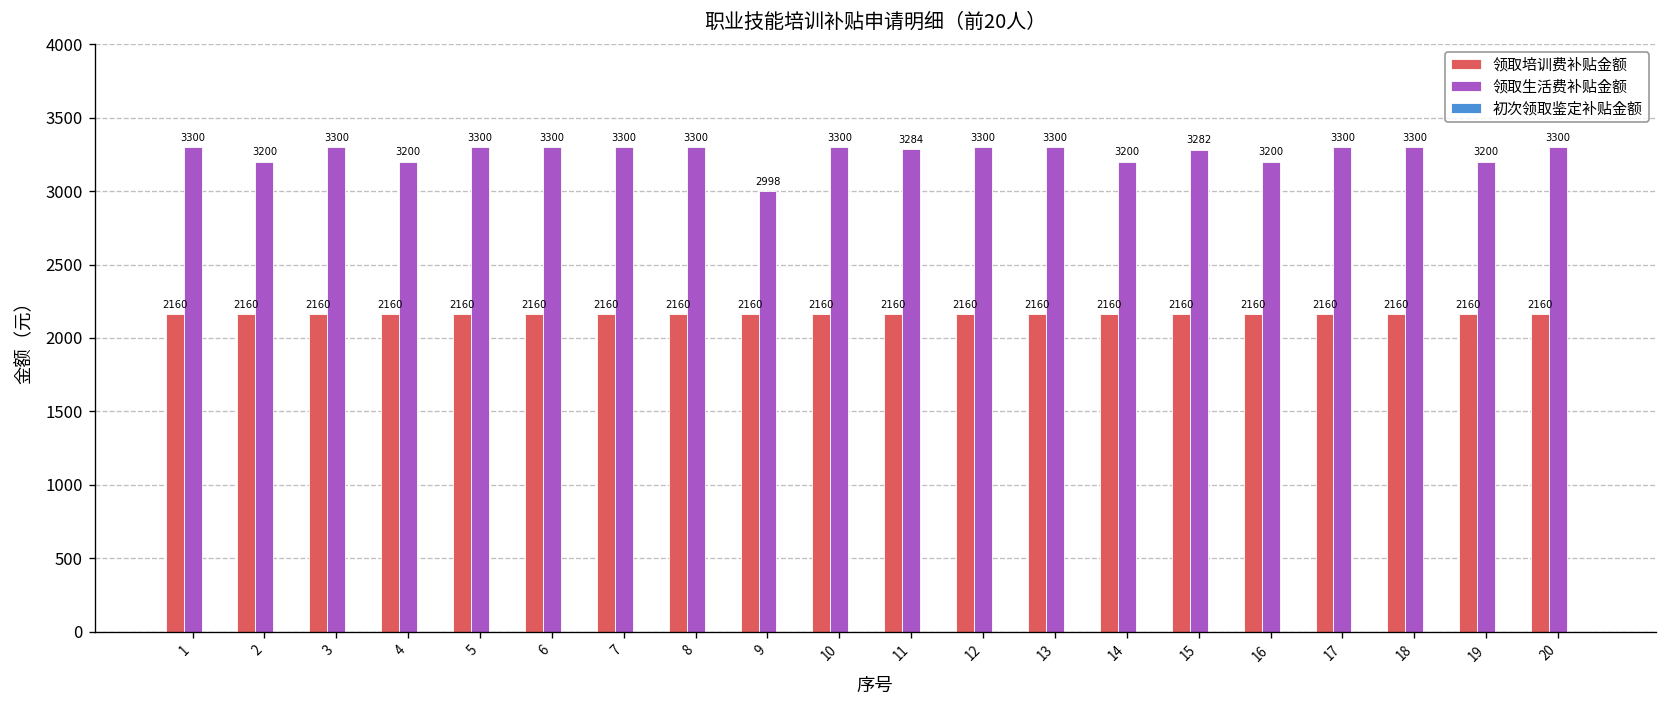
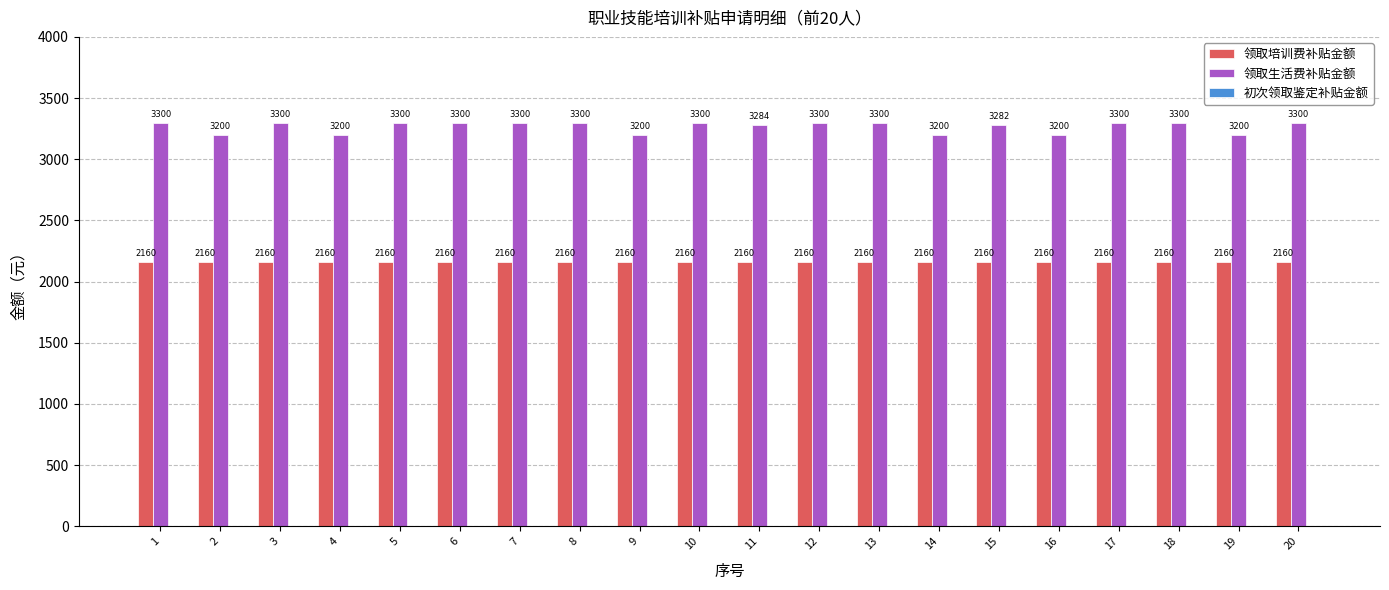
领取生活费补贴金额, 9: 2998 -> 3200
